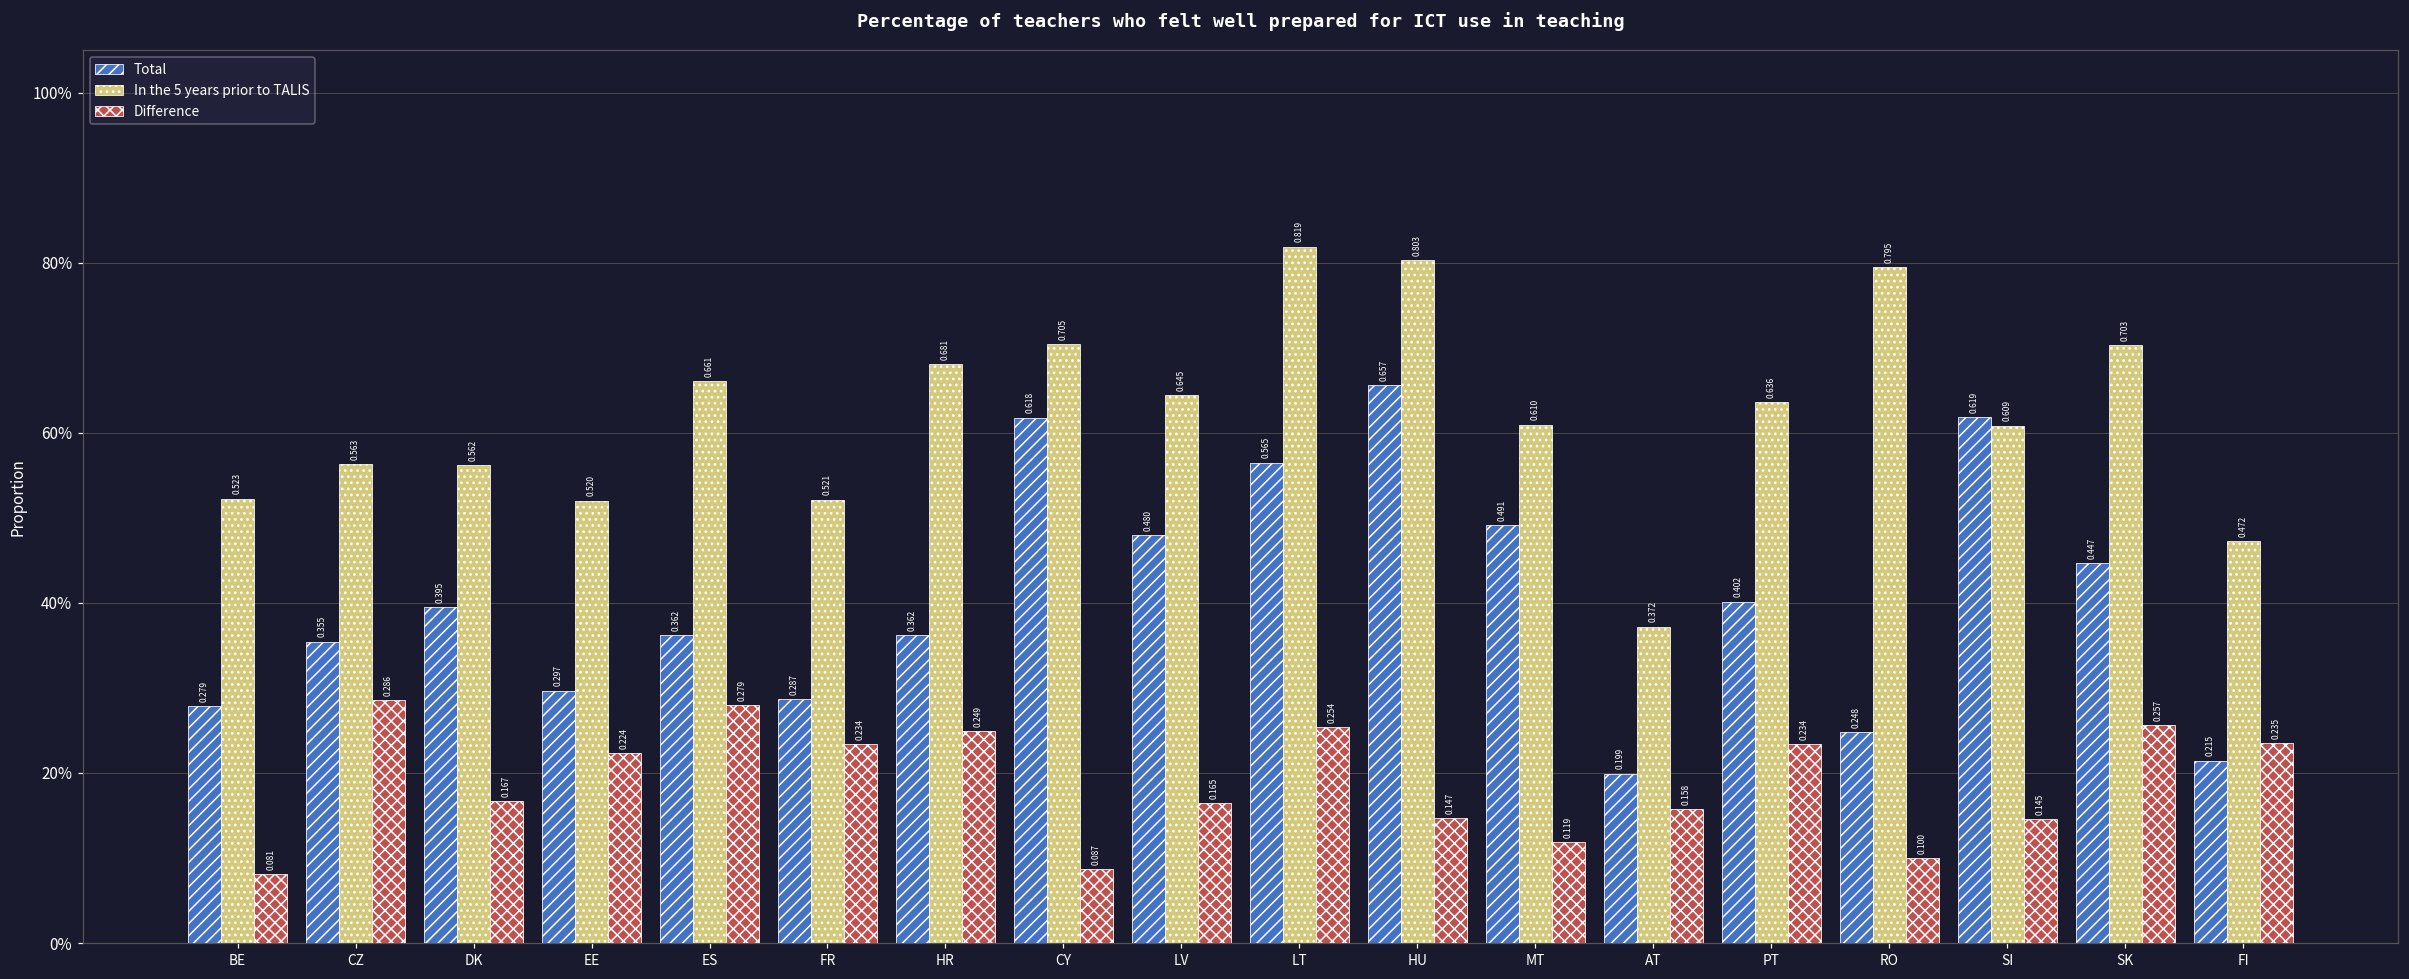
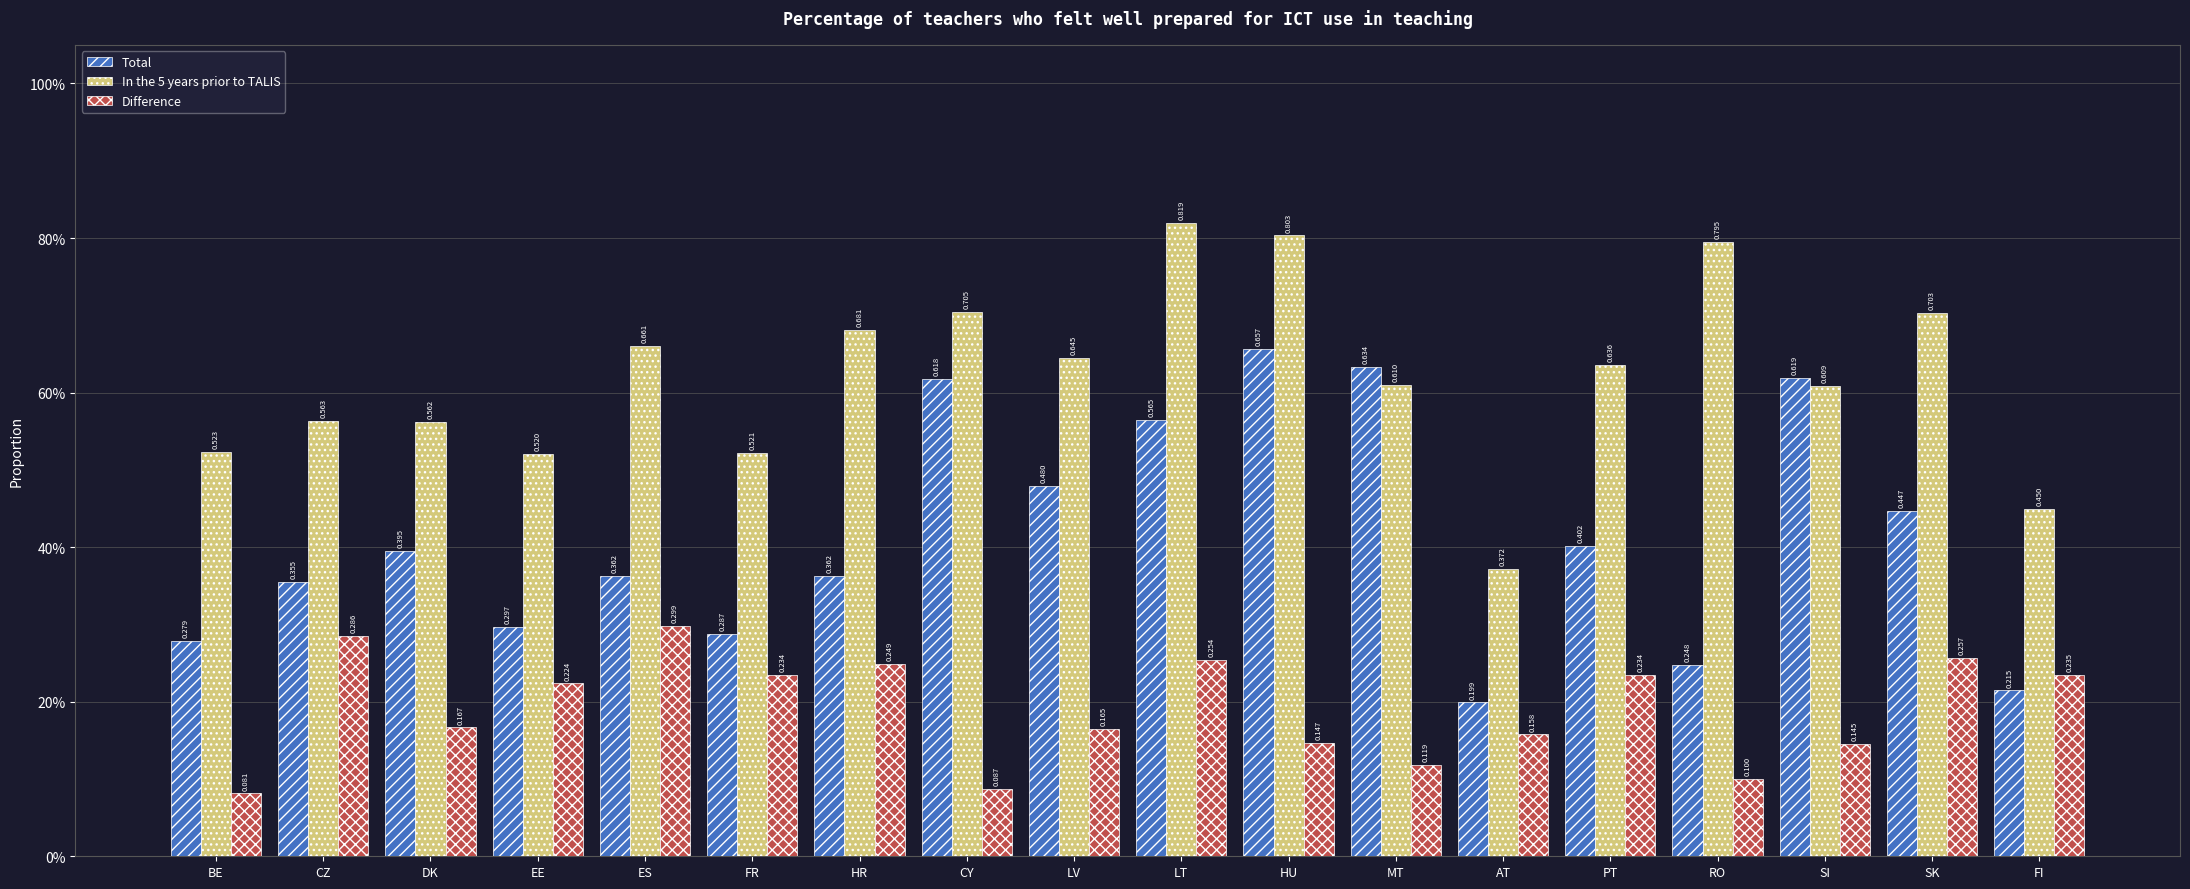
Difference, ES: 0.279 -> 0.299
Total, MT: 0.491 -> 0.634
In the 5 years prior to TALIS, FI: 0.472 -> 0.450
